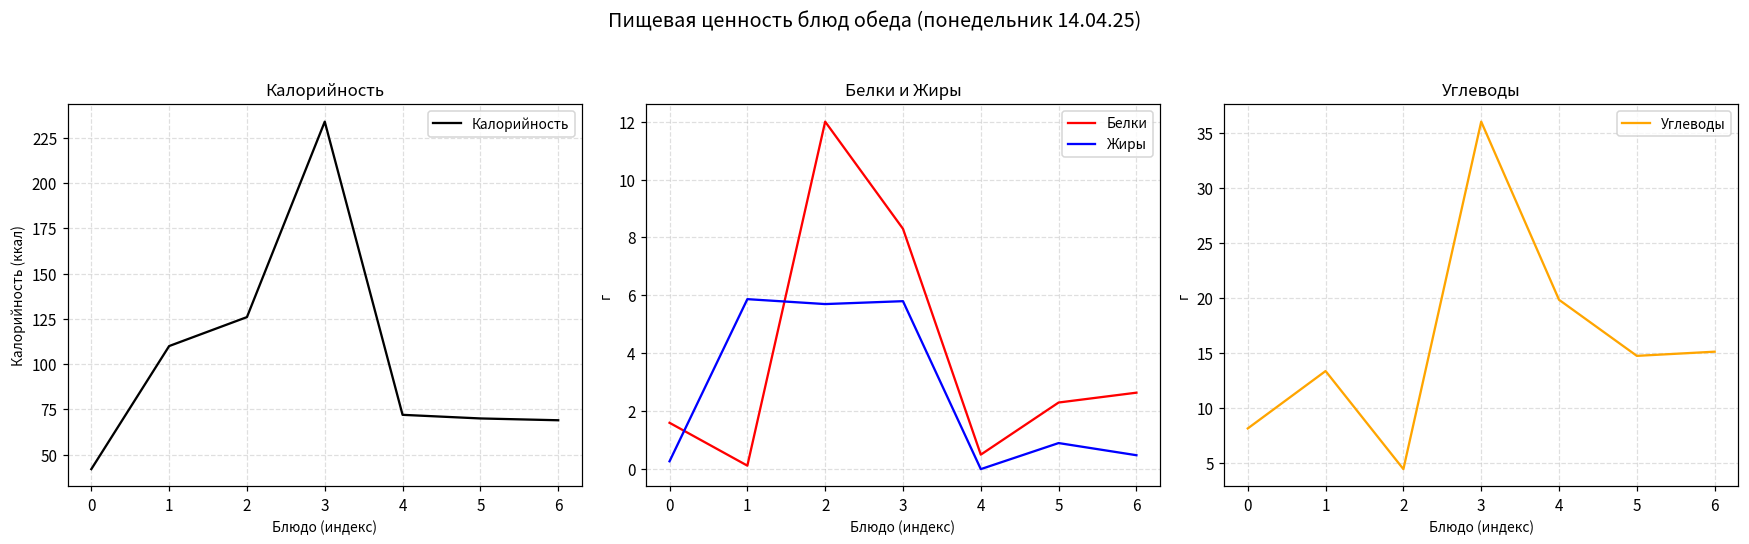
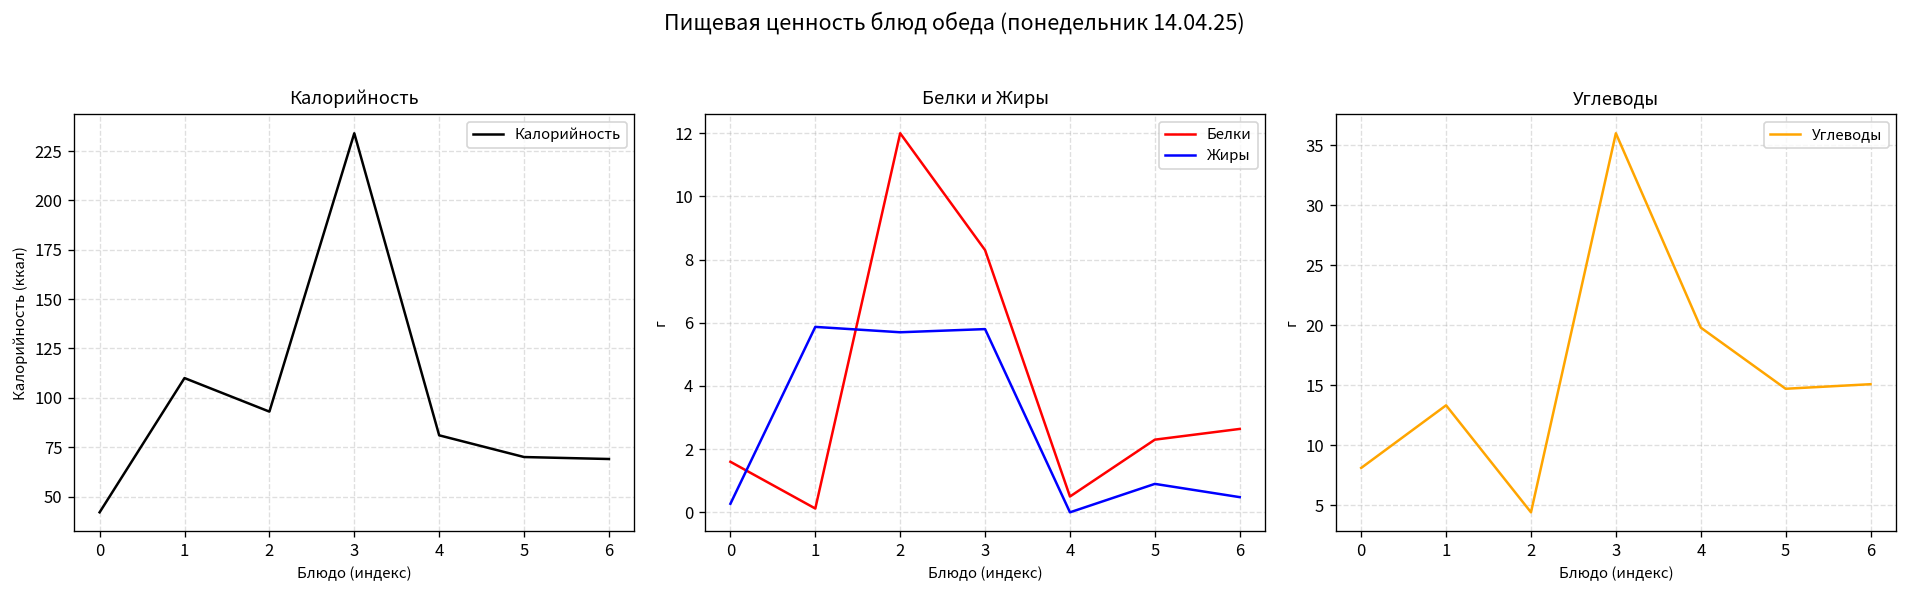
Калорийность, 2: 126 -> 93
Калорийность, 4: 72 -> 81
